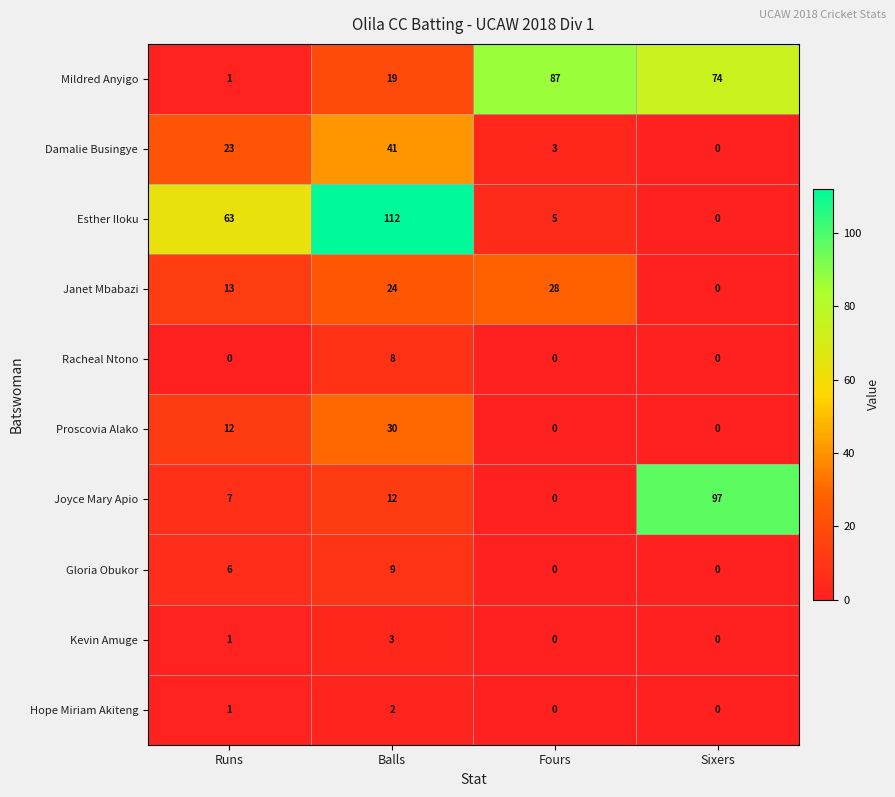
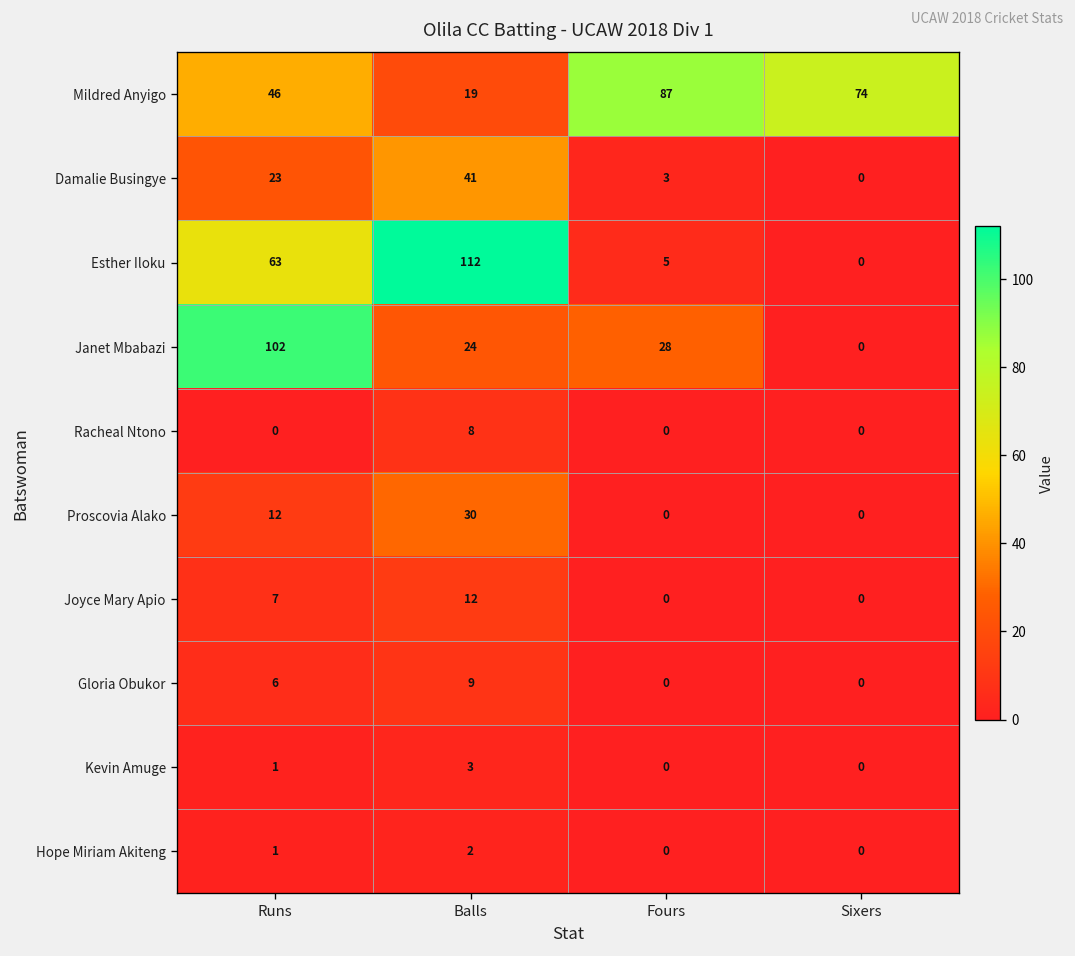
Mildred Anyigo, Runs: 1 -> 46
Janet Mbabazi, Runs: 13 -> 102
Joyce Mary Apio, Sixers: 97 -> 0
